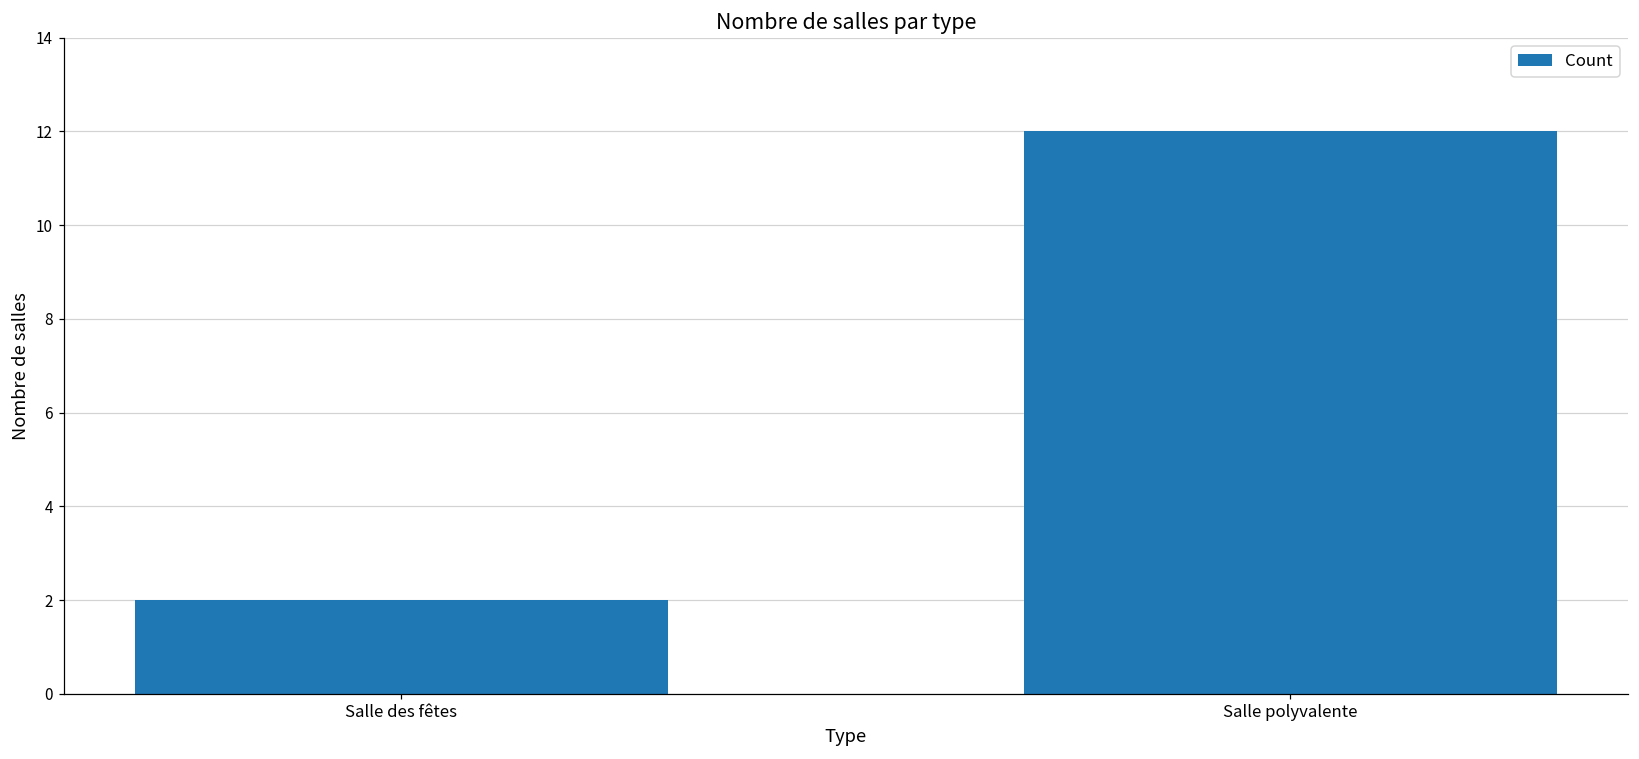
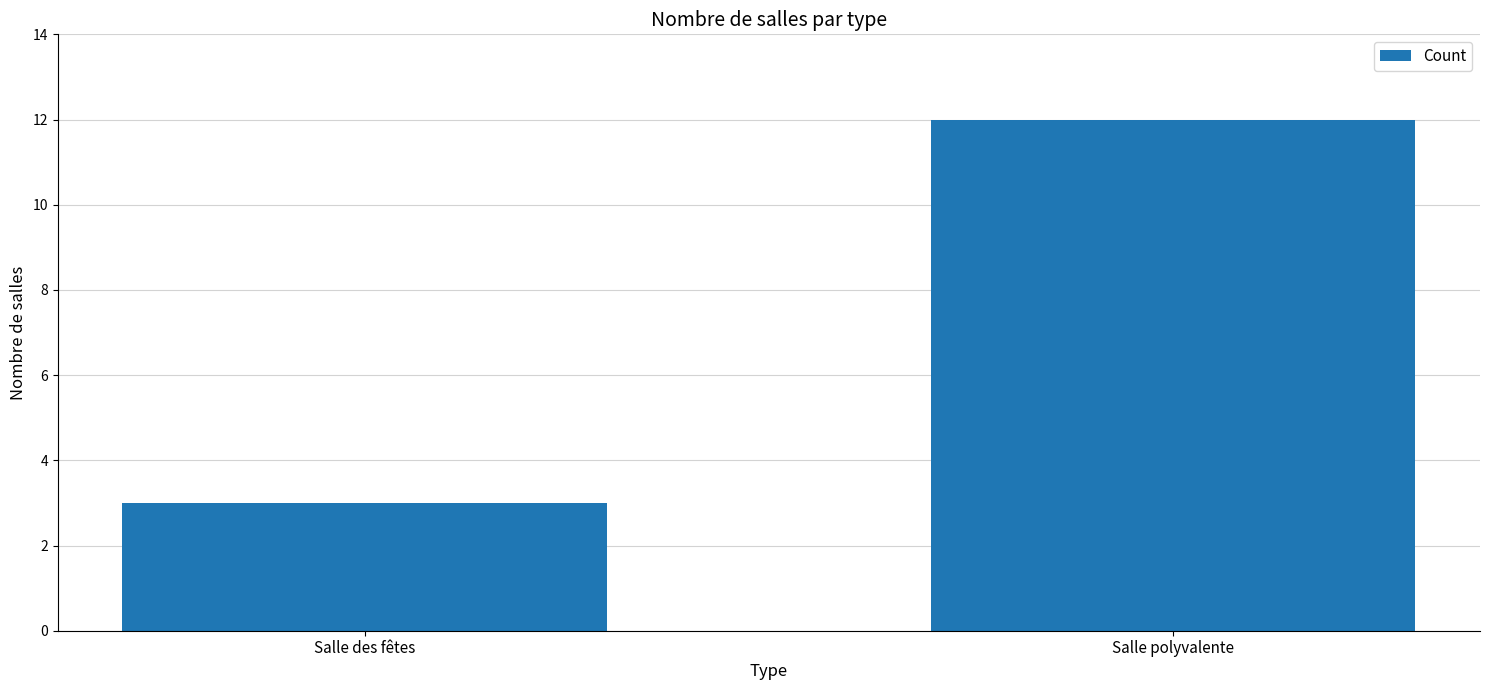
Salle des fêtes: 2 -> 3
